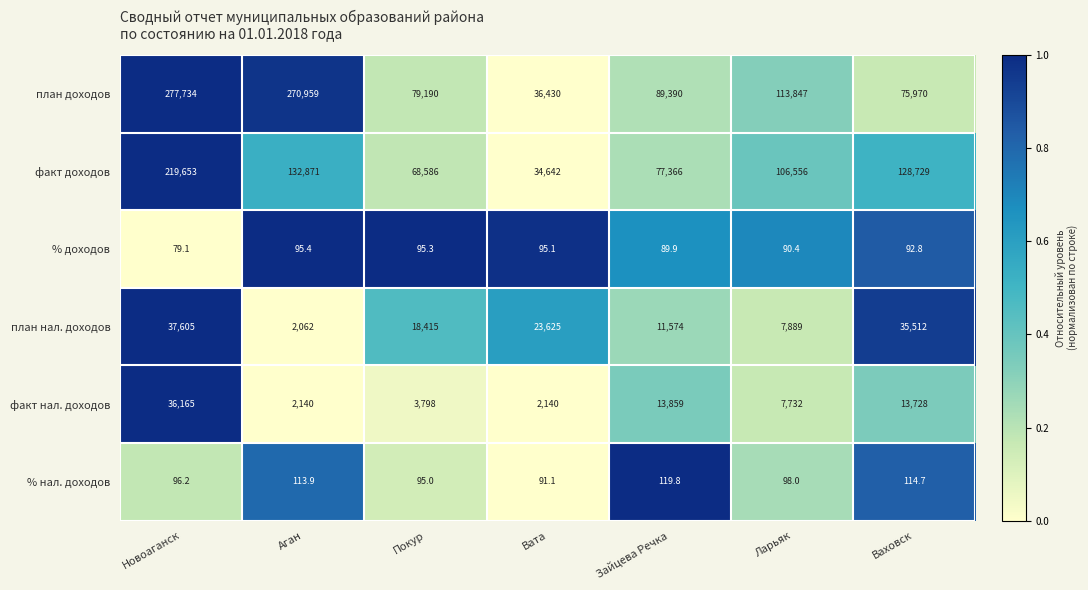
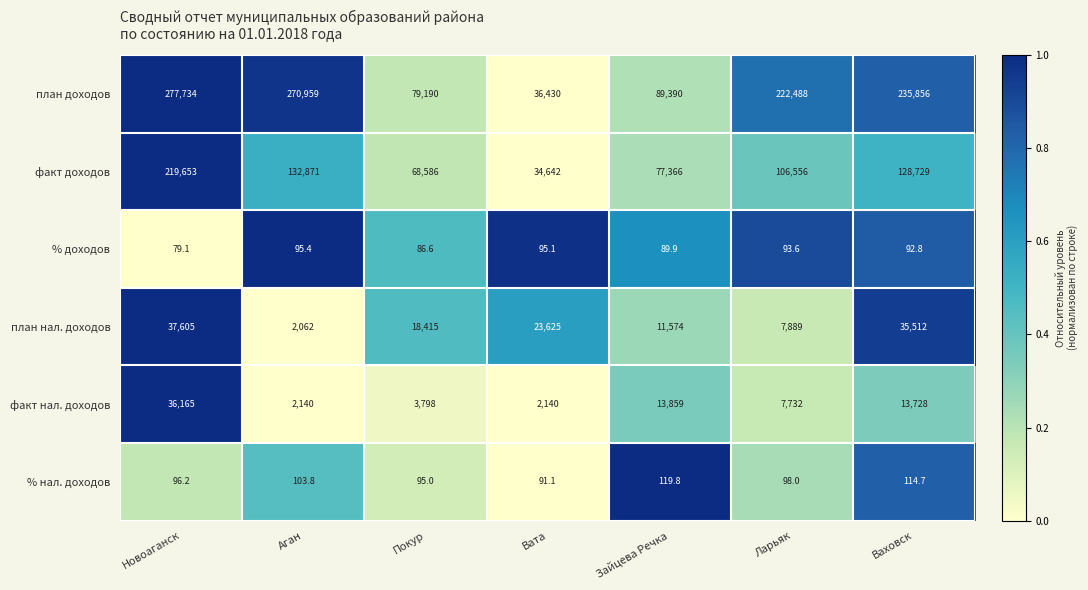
план доходов, Ларьяк: 113,847 -> 222,488
план доходов, Ваховск: 75,970 -> 235,856
% доходов, Покур: 95.3 -> 86.6
% доходов, Ларьяк: 90.4 -> 93.6
% нал. доходов, Аган: 113.9 -> 103.8
